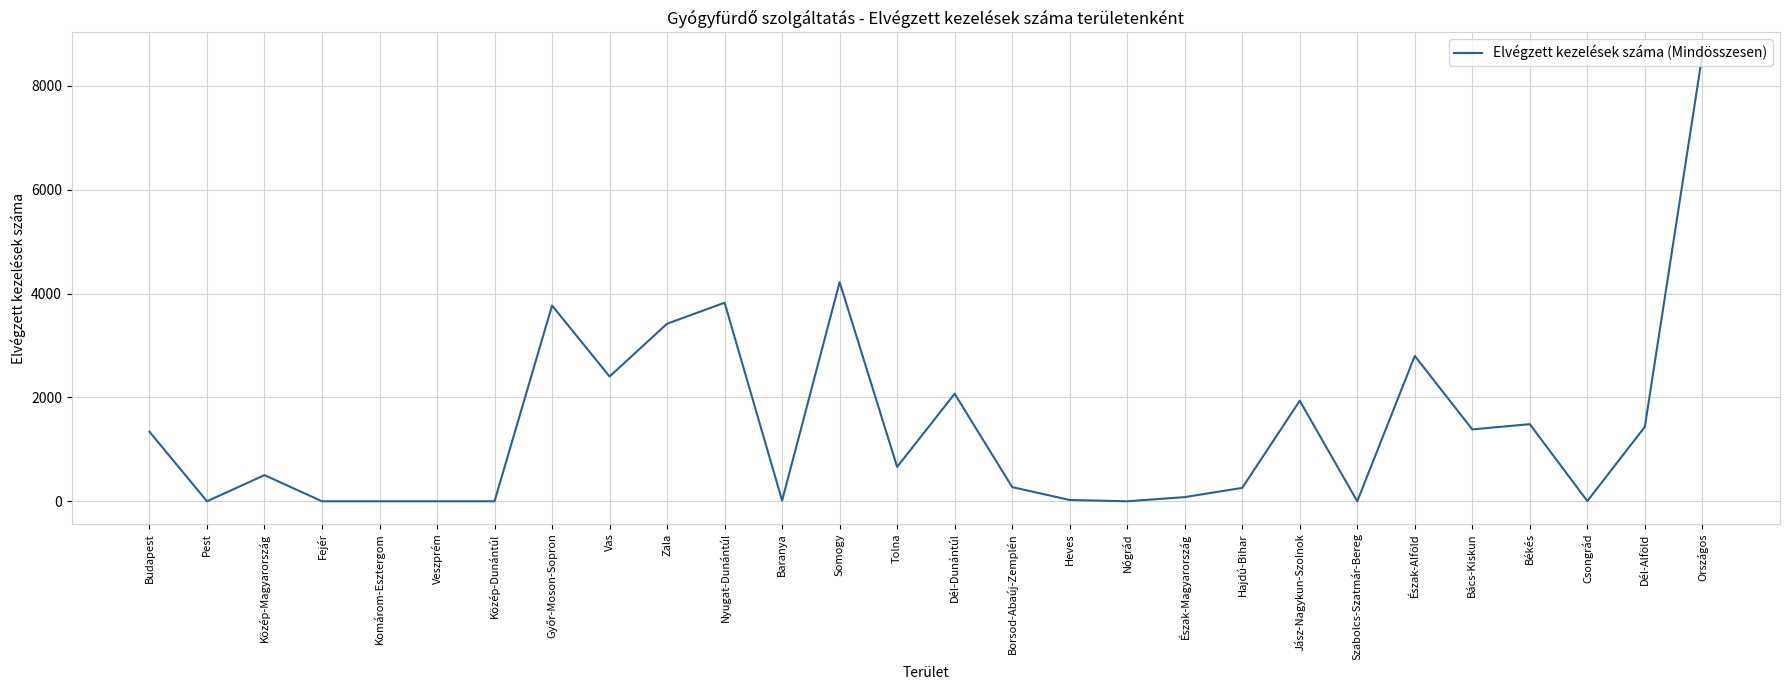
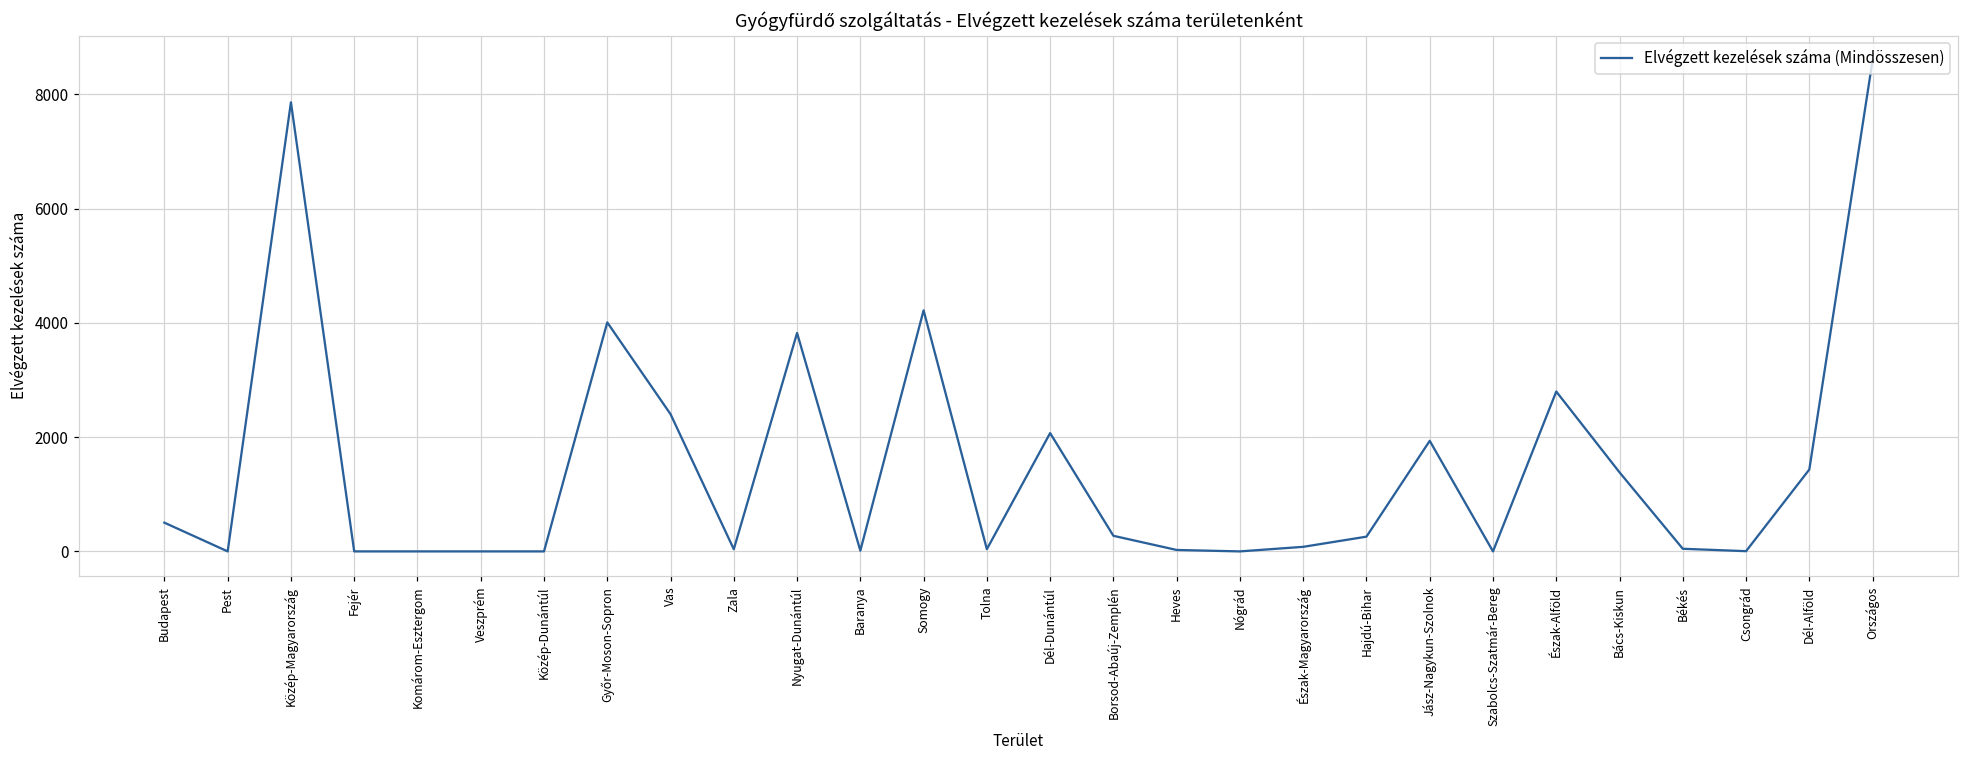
Budapest: 1300 -> 500
Közép-Magyarország: 500 -> 7900
Győr-Moson-Sopron: 3800 -> 4000
Zala: 3400 -> 0
Tolna: 700 -> 0
Békés: 1500 -> 0
